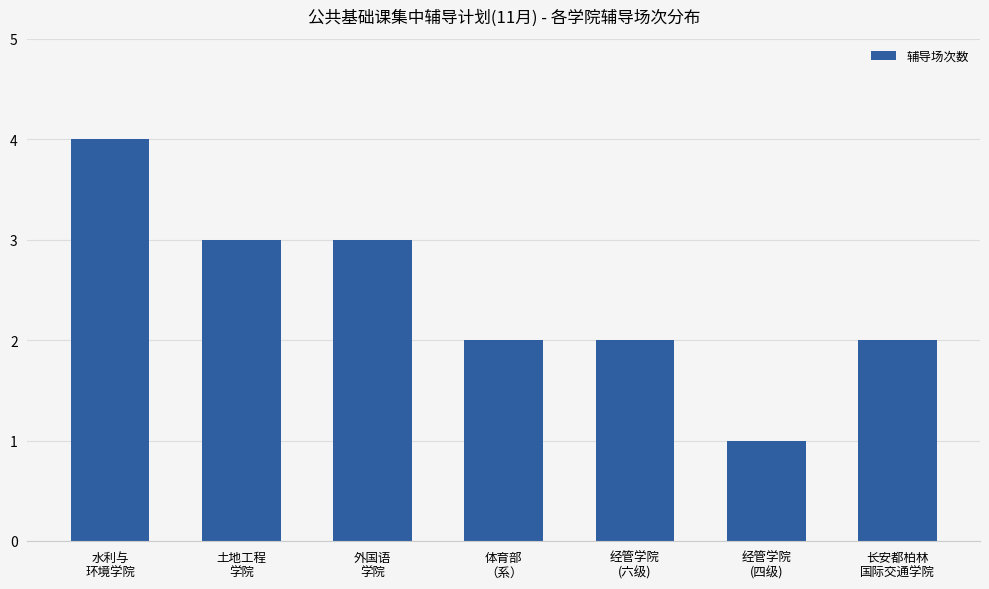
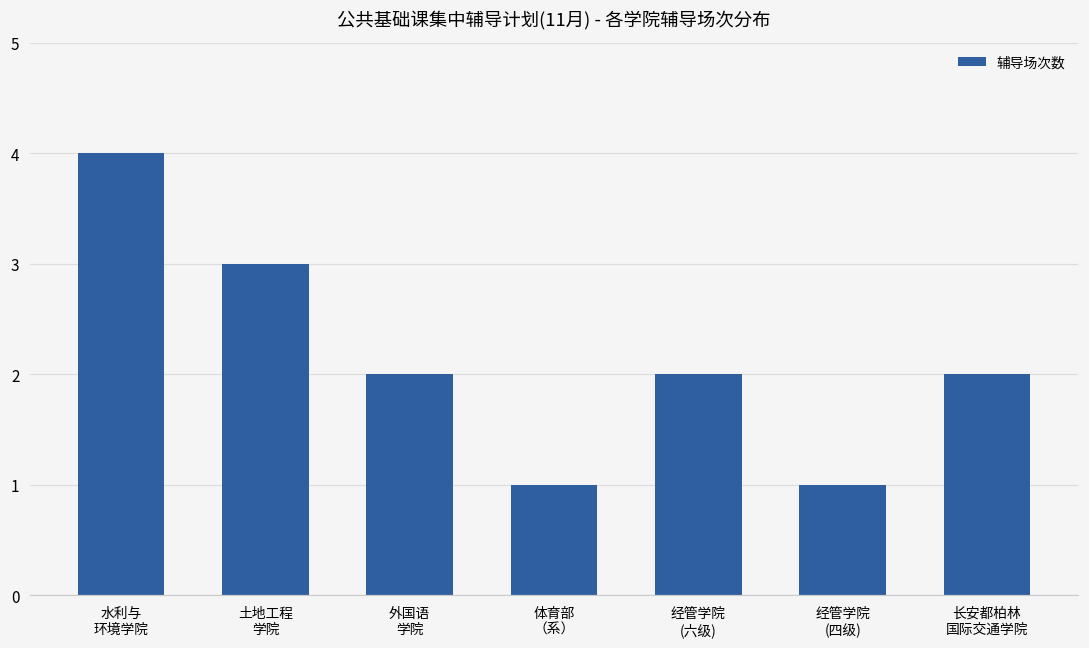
外国语 学院: 3 -> 2
体育部 （系）: 2 -> 1
